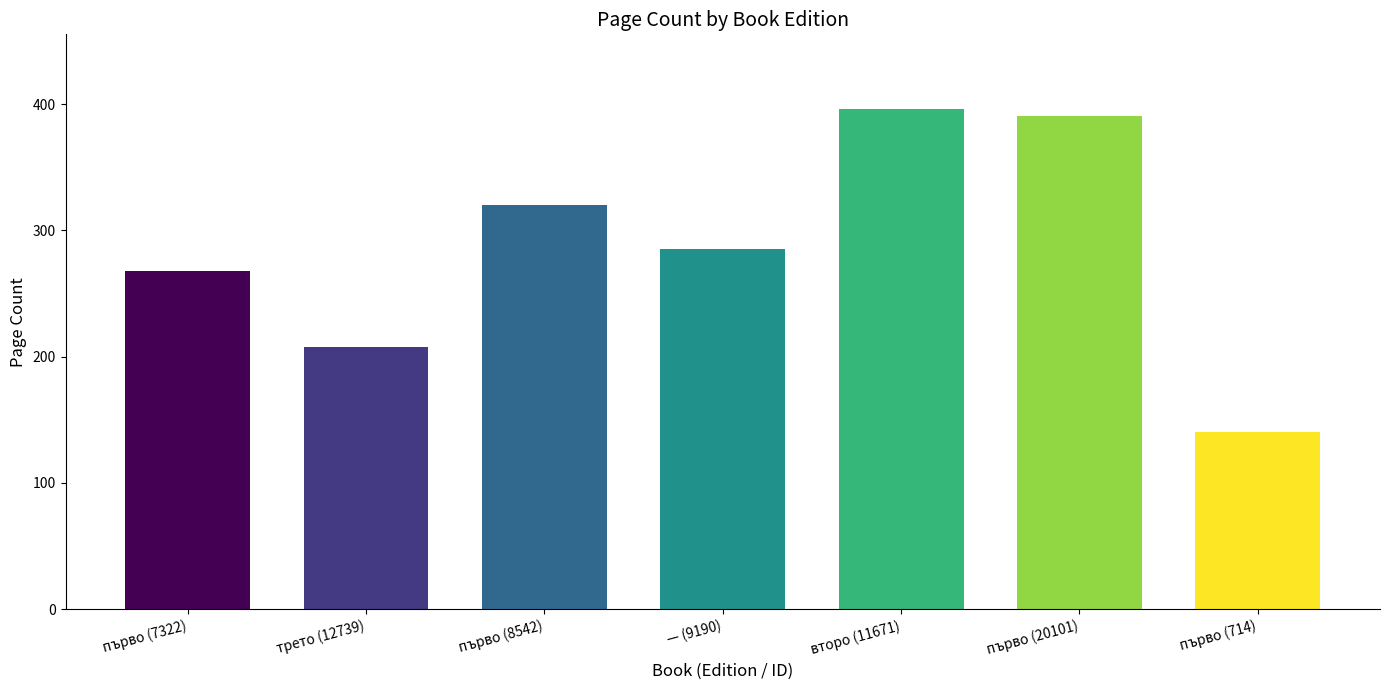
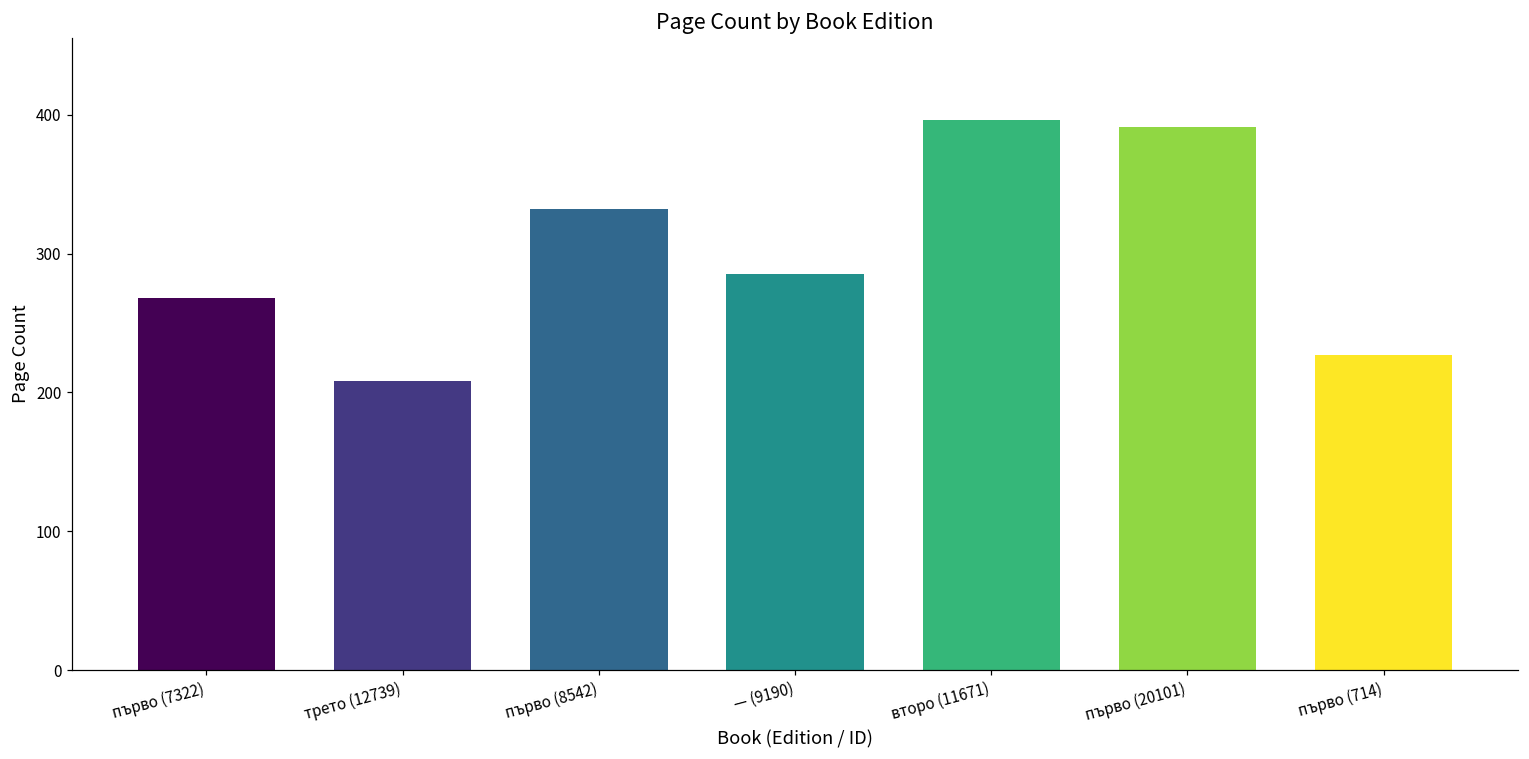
първо (8542): 320 -> 332
първо (714): 140 -> 227
